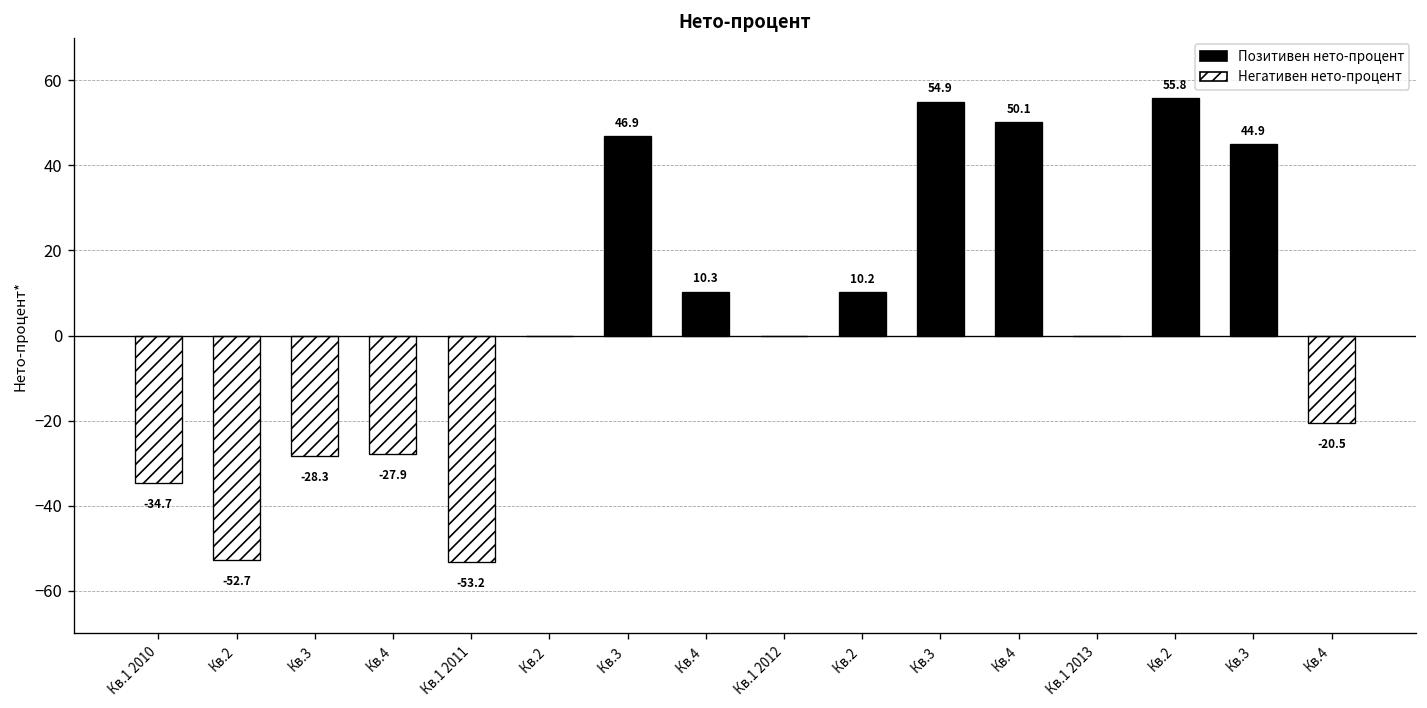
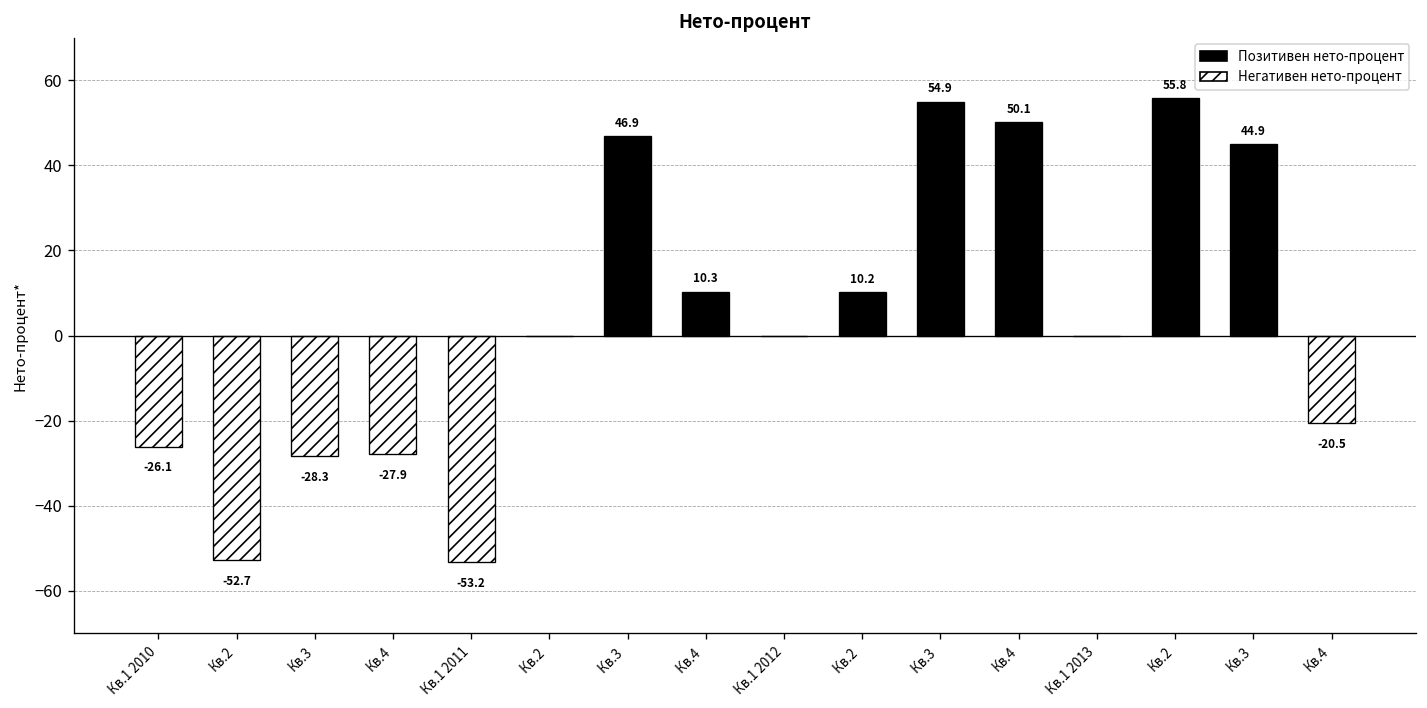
Кв.1 2010: -34.7 -> -26.1
